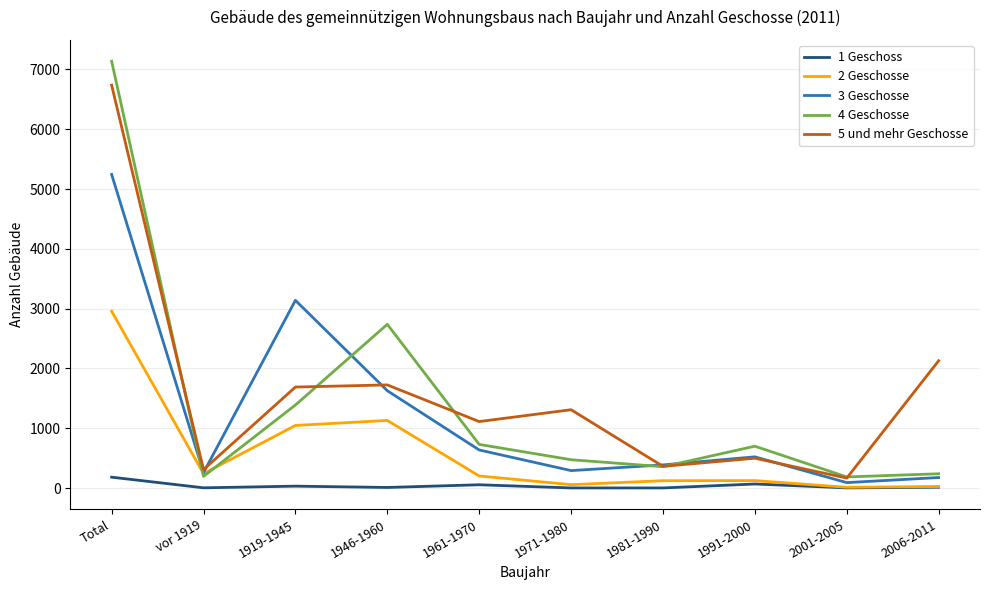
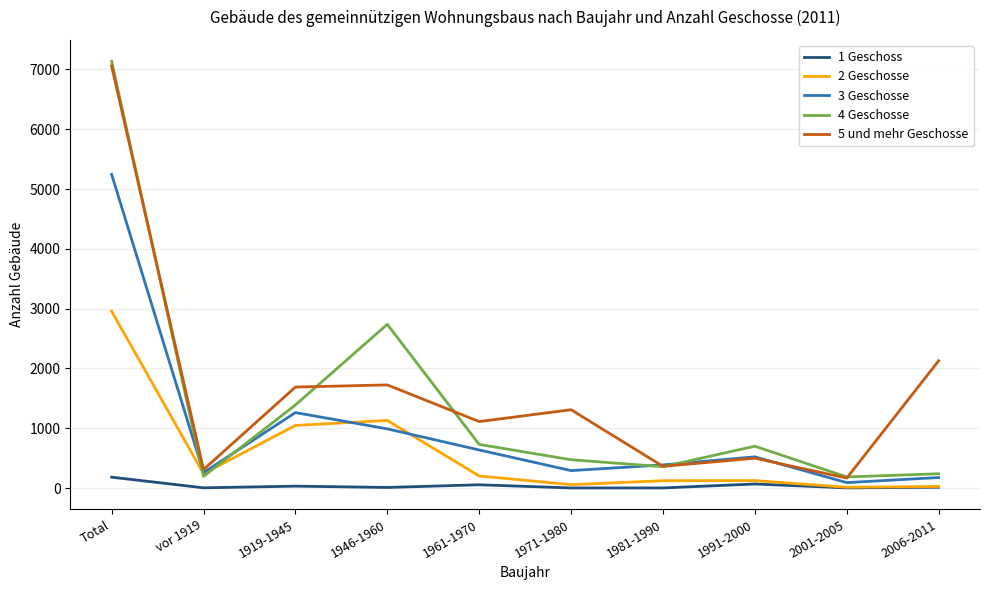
5 und mehr Geschosse, Total: 6700 -> 7100
3 Geschosse, 1919-1945: 3100 -> 1300
3 Geschosse, 1946-1960: 1600 -> 1000
